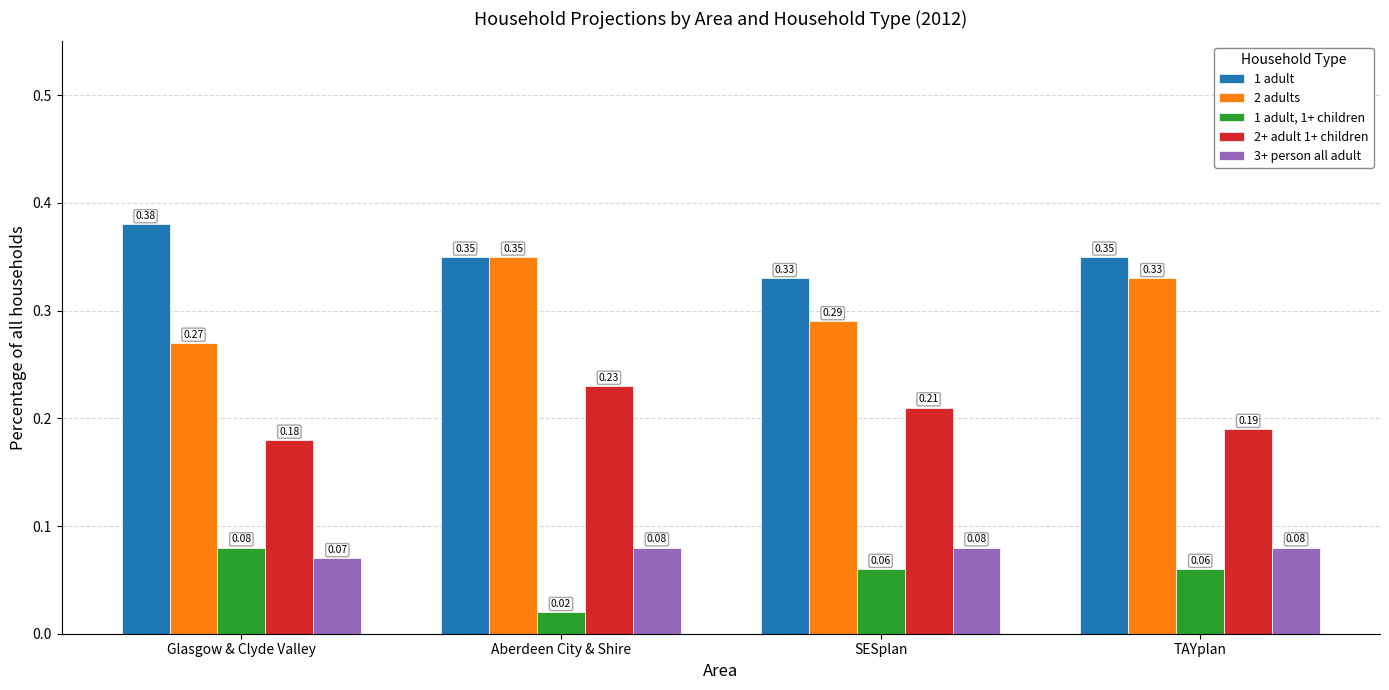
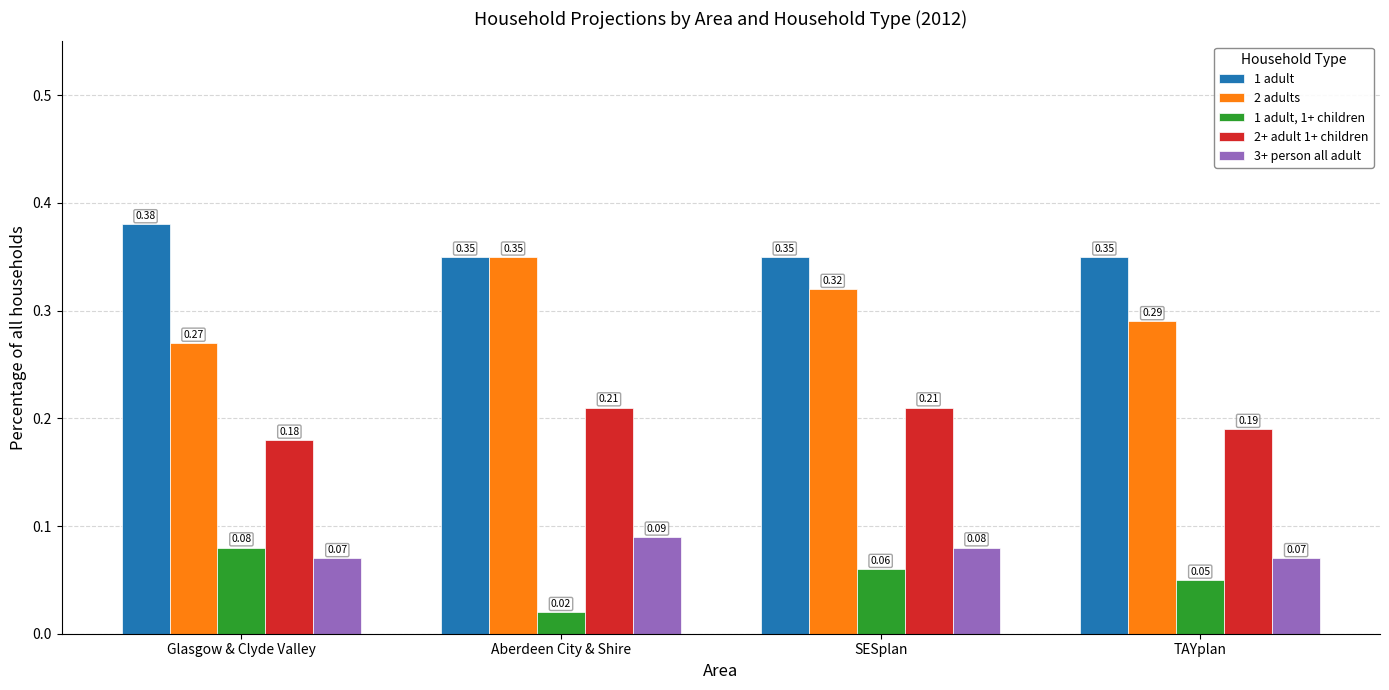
2+ adult 1+ children, Aberdeen City & Shire: 0.23 -> 0.21
3+ person all adult, Aberdeen City & Shire: 0.08 -> 0.09
1 adult, SESplan: 0.33 -> 0.35
2 adults, SESplan: 0.29 -> 0.32
2 adults, TAYplan: 0.33 -> 0.29
1 adult, 1+ children, TAYplan: 0.06 -> 0.05
3+ person all adult, TAYplan: 0.08 -> 0.07
